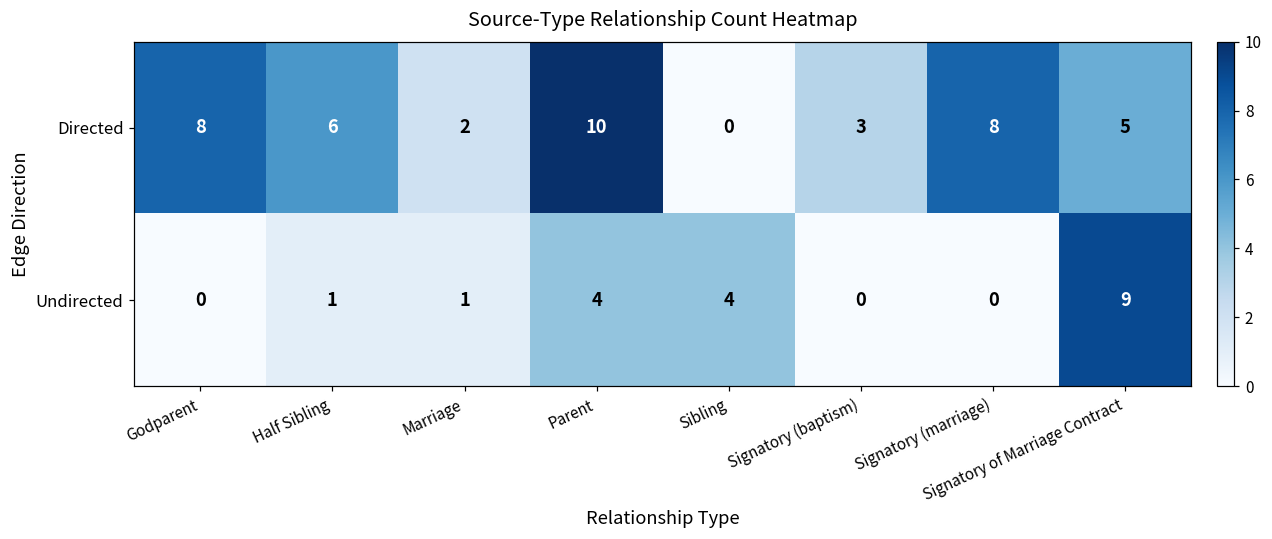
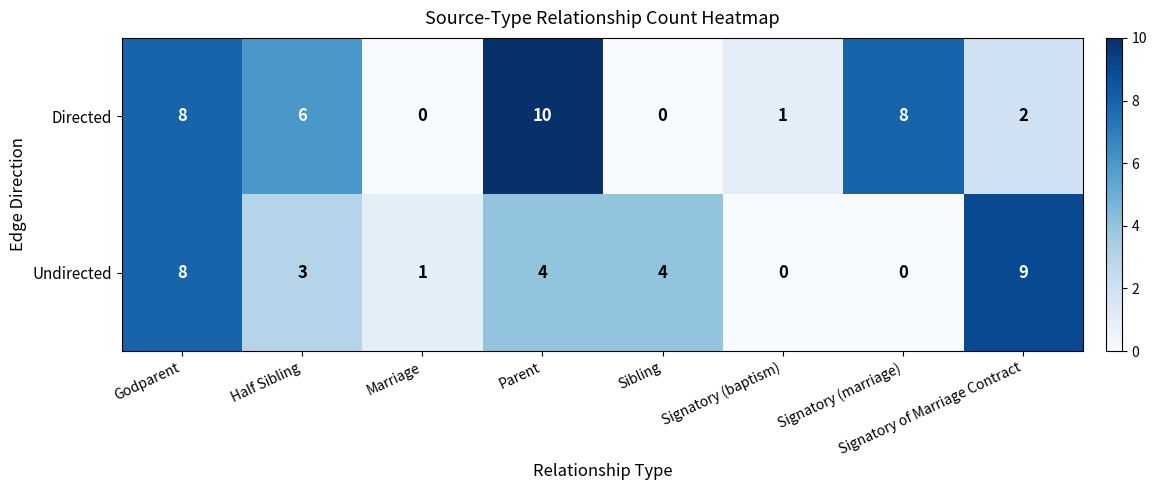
Directed, Marriage: 2 -> 0
Directed, Signatory (baptism): 3 -> 1
Directed, Signatory of Marriage Contract: 5 -> 2
Undirected, Godparent: 0 -> 8
Undirected, Half Sibling: 1 -> 3
